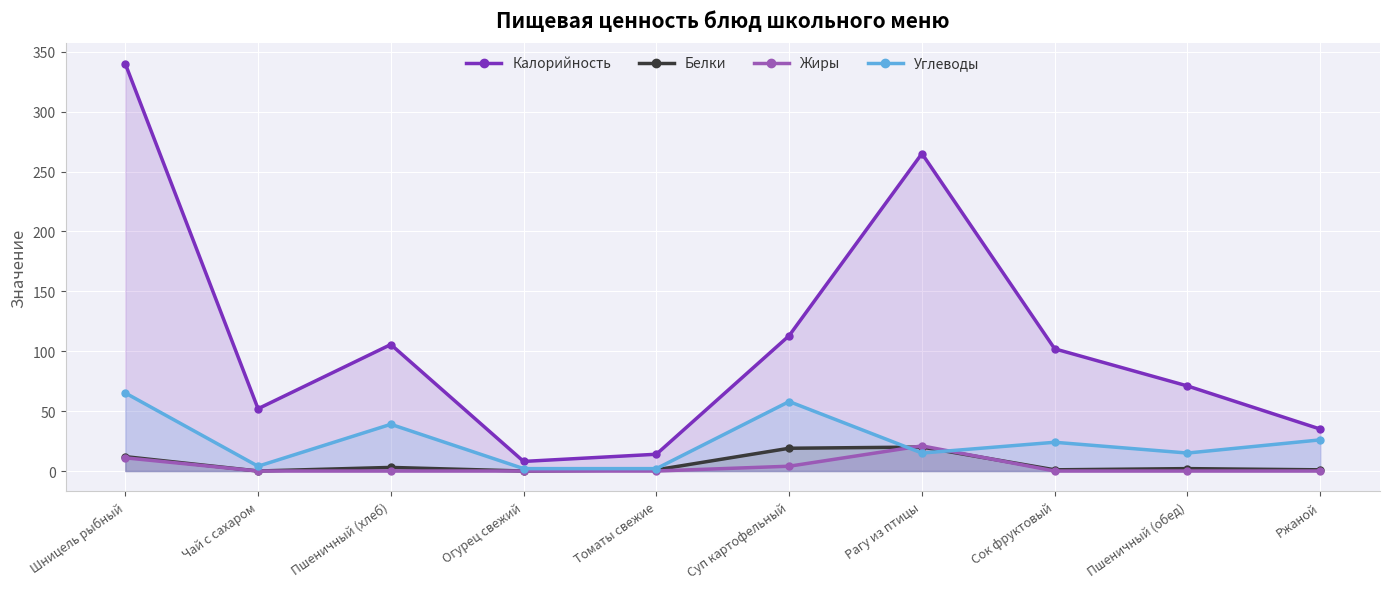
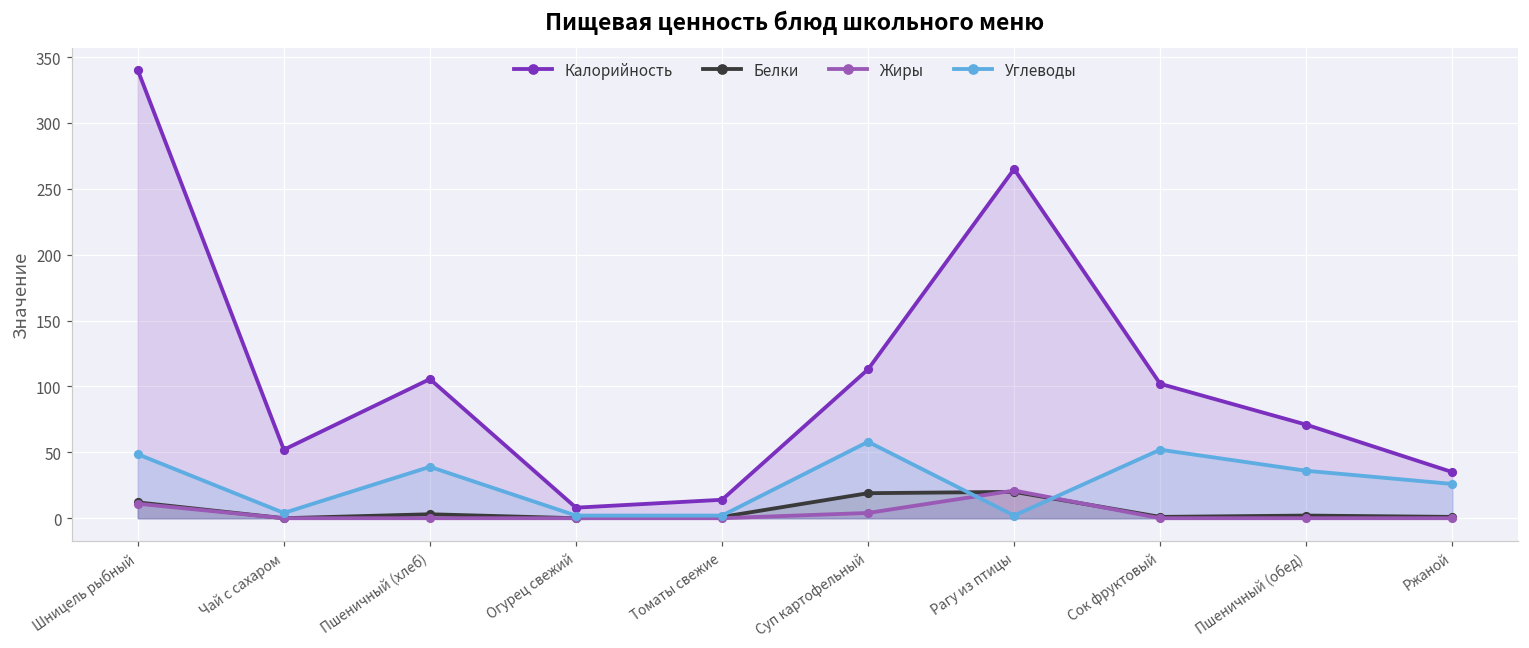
Углеводы, Шницель рыбный: 65 -> 49
Углеводы, Рагу из птицы: 15 -> 2
Углеводы, Сок фруктовый: 24 -> 52
Углеводы, Пшеничный (обед): 15 -> 36
